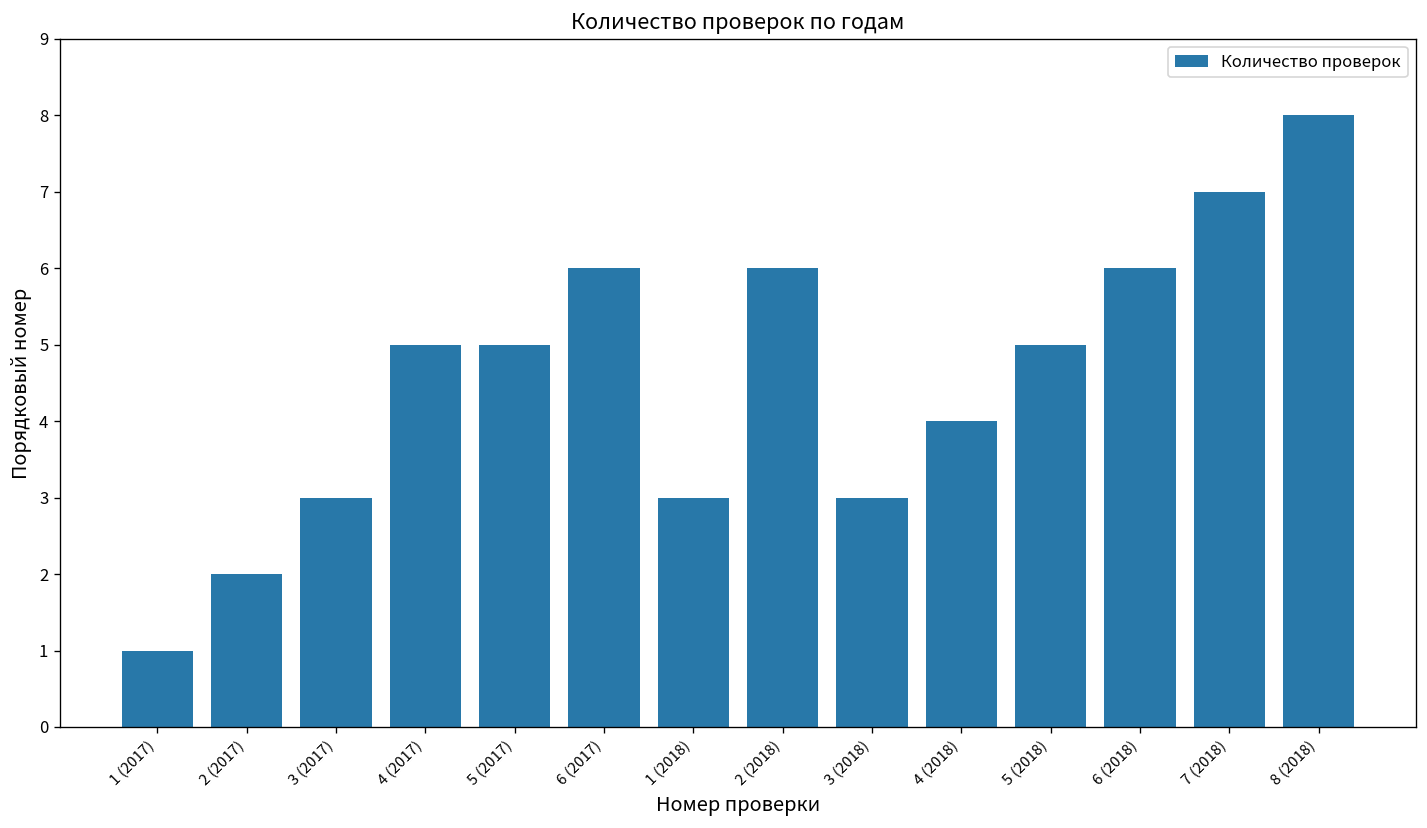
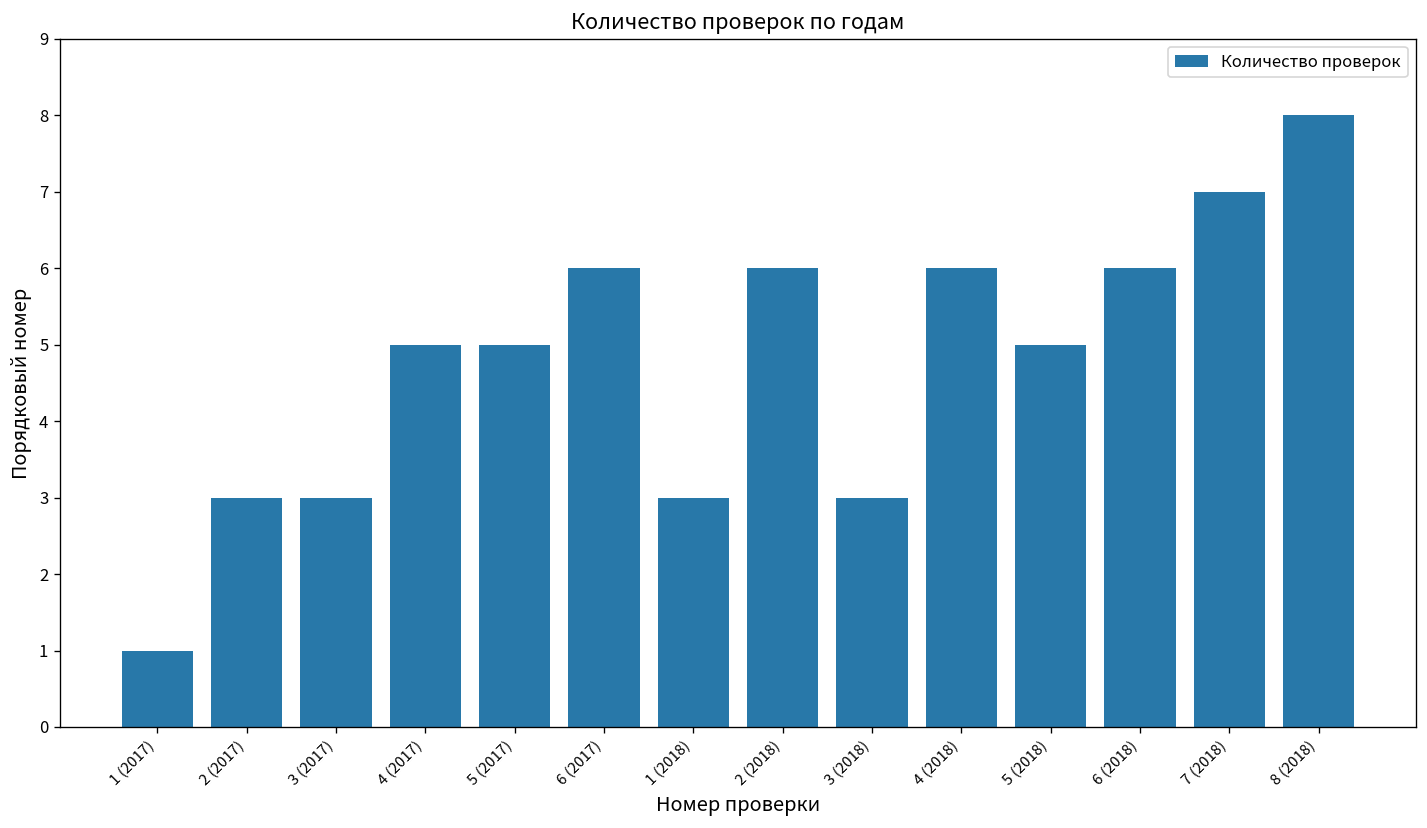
2 (2017): 2 -> 3
4 (2018): 4 -> 6
